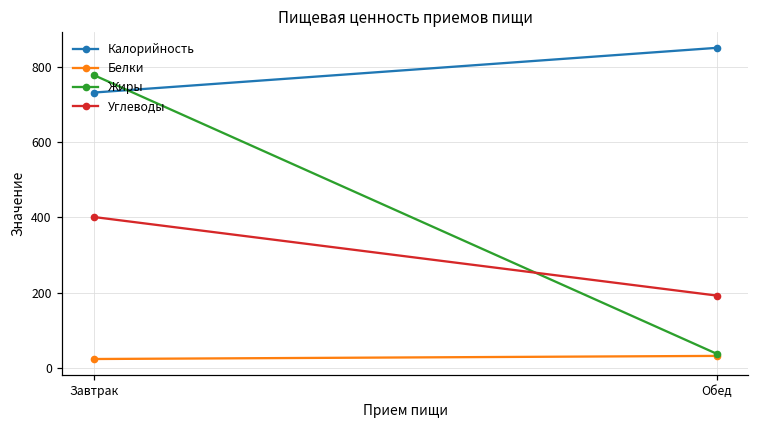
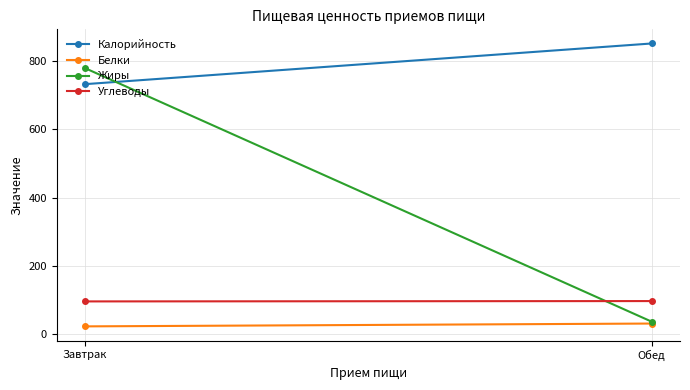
Углеводы, Завтрак: 400 -> 100
Углеводы, Обед: 190 -> 100
